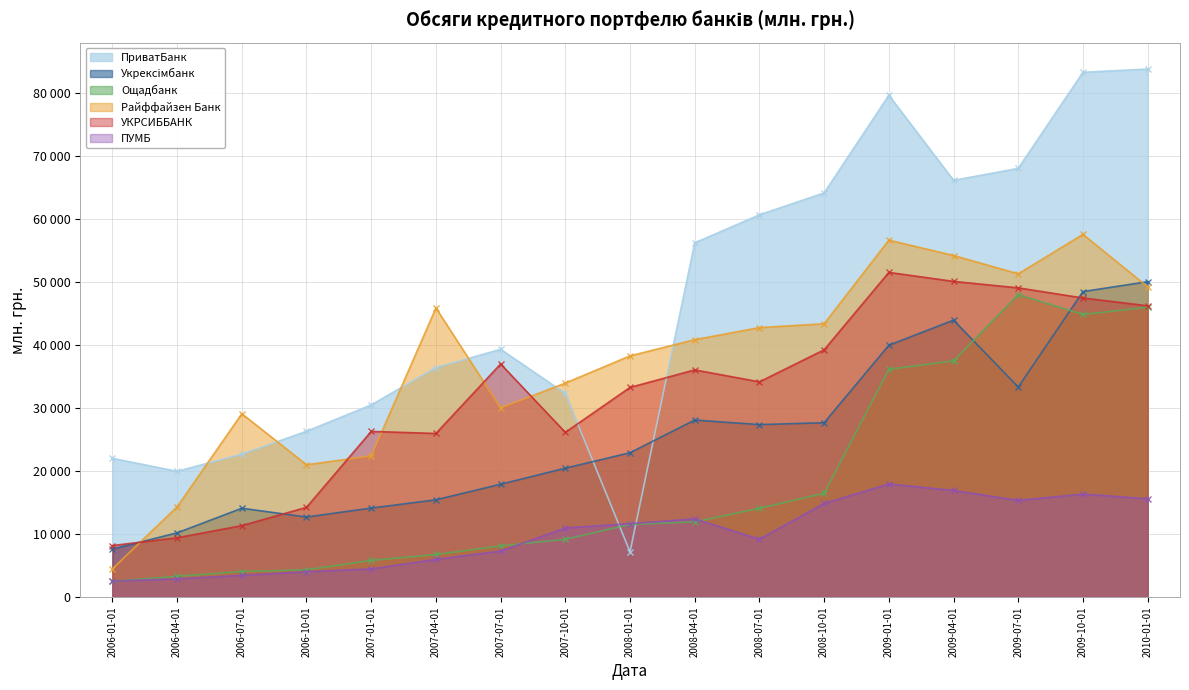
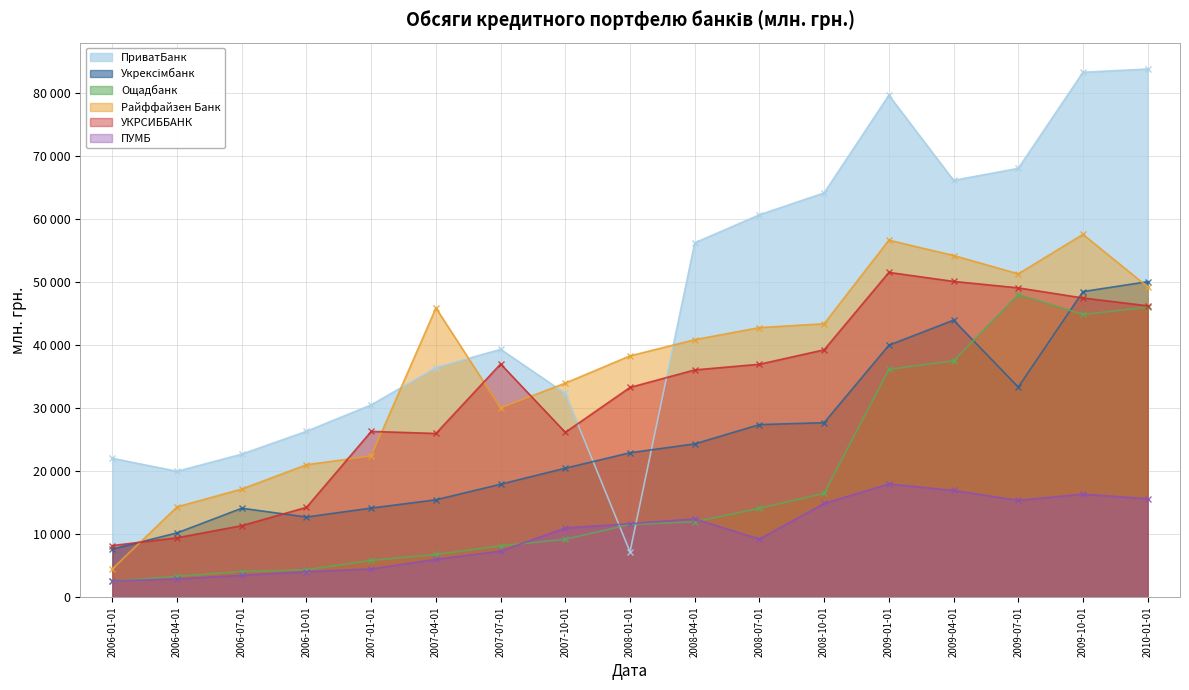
Райффайзен Банк, 2006-07-01: 29000 -> 17000
Укрексімбанк, 2008-04-01: 28000 -> 24000
УКРСИББАНК, 2008-07-01: 34000 -> 37000
